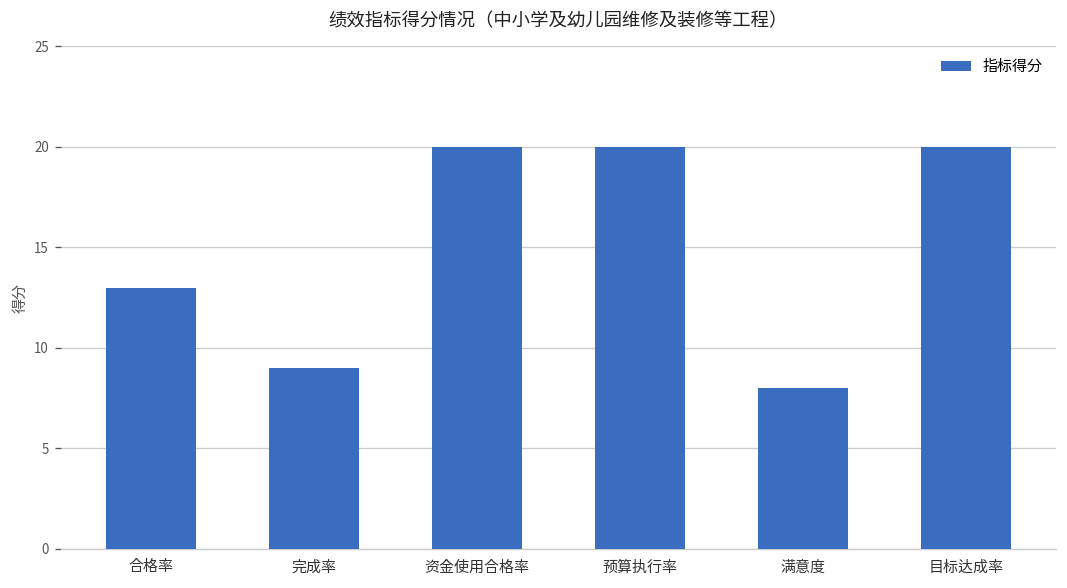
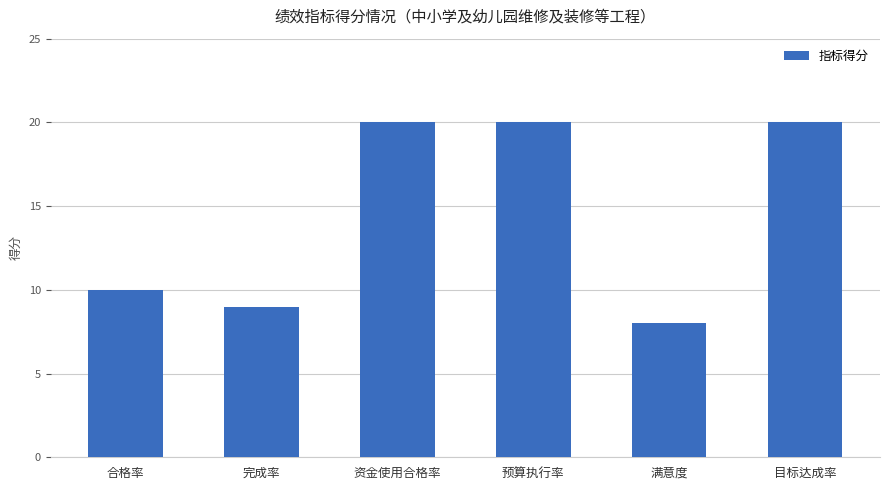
合格率: 13 -> 10
